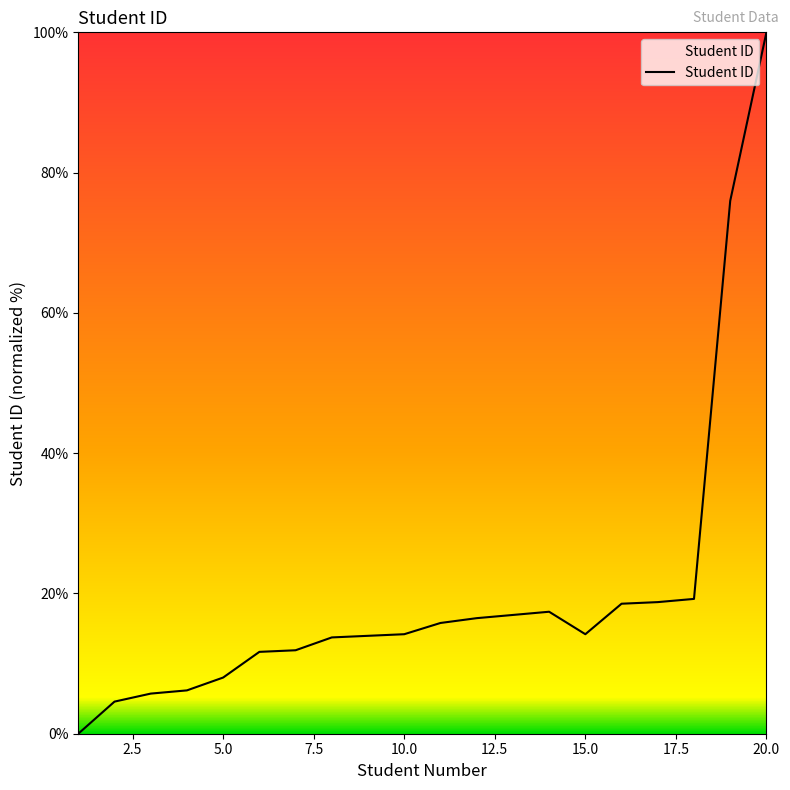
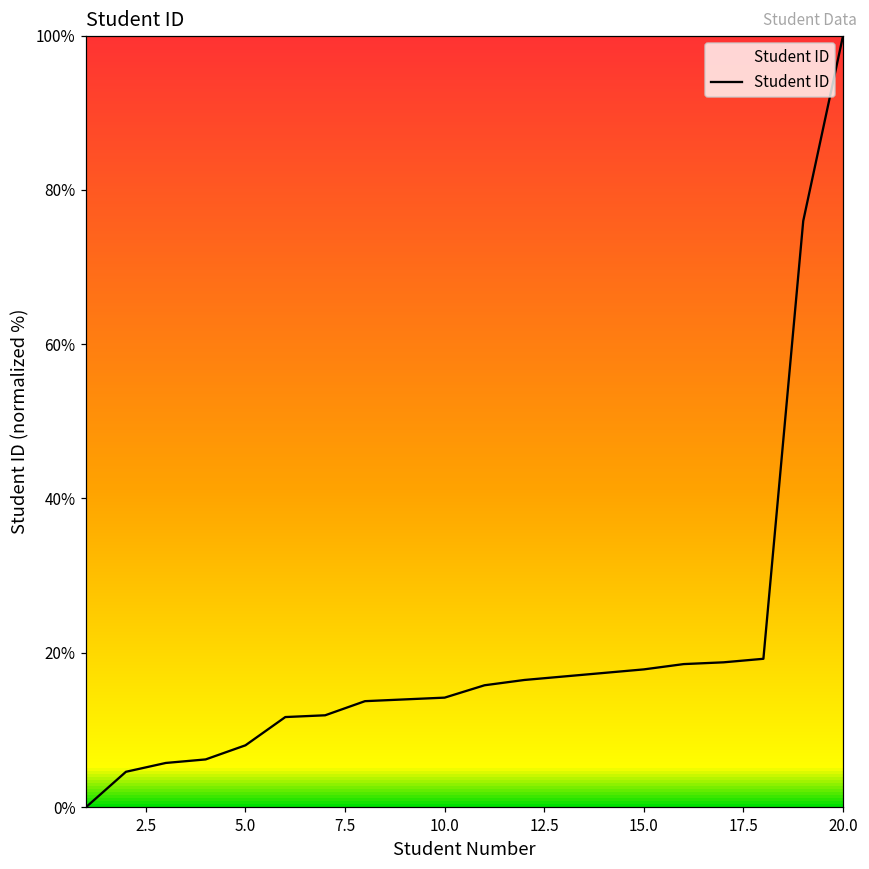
15.0: 14% -> 18%
